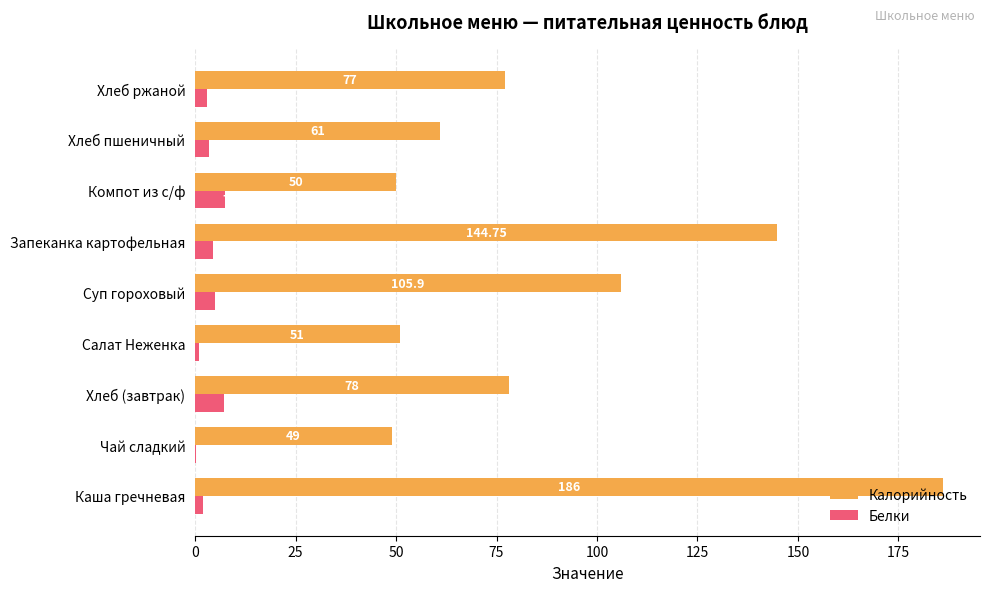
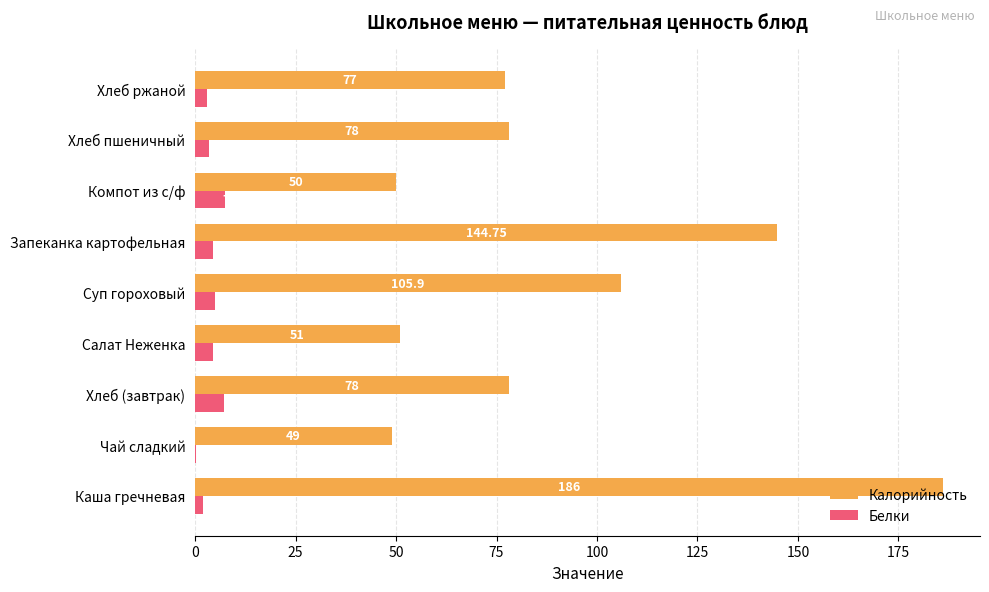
Калорийность, Хлеб пшеничный: 61 -> 78
Белки, Салат Неженка: 1 -> 4
